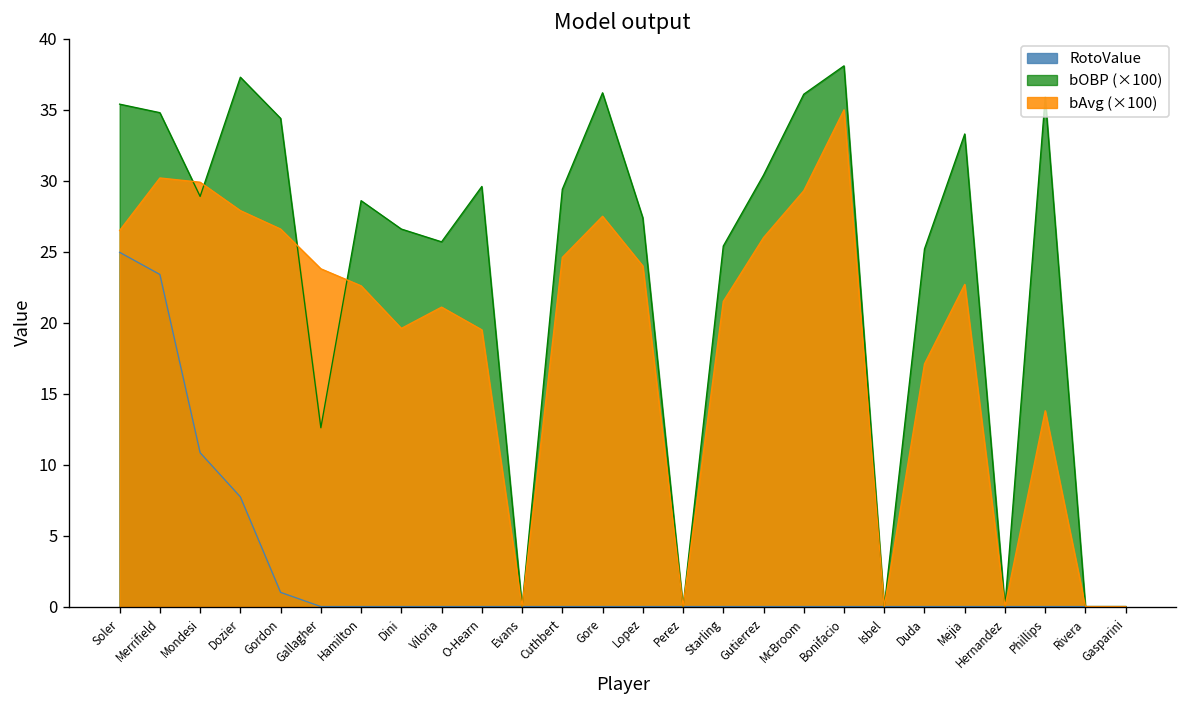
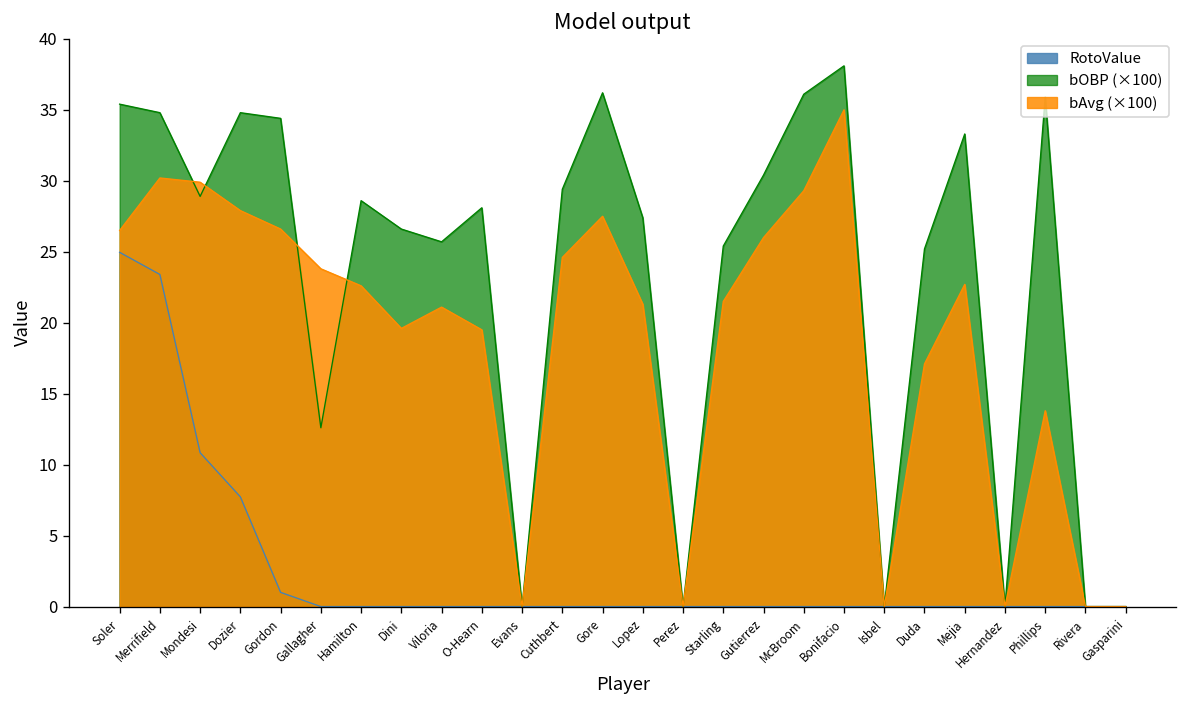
bOBP (×100), Dozier: 37.3 -> 34.8
bOBP (×100), O-Hearn: 29.6 -> 28.1
bAvg (×100), Lopez: 24.0 -> 21.3
